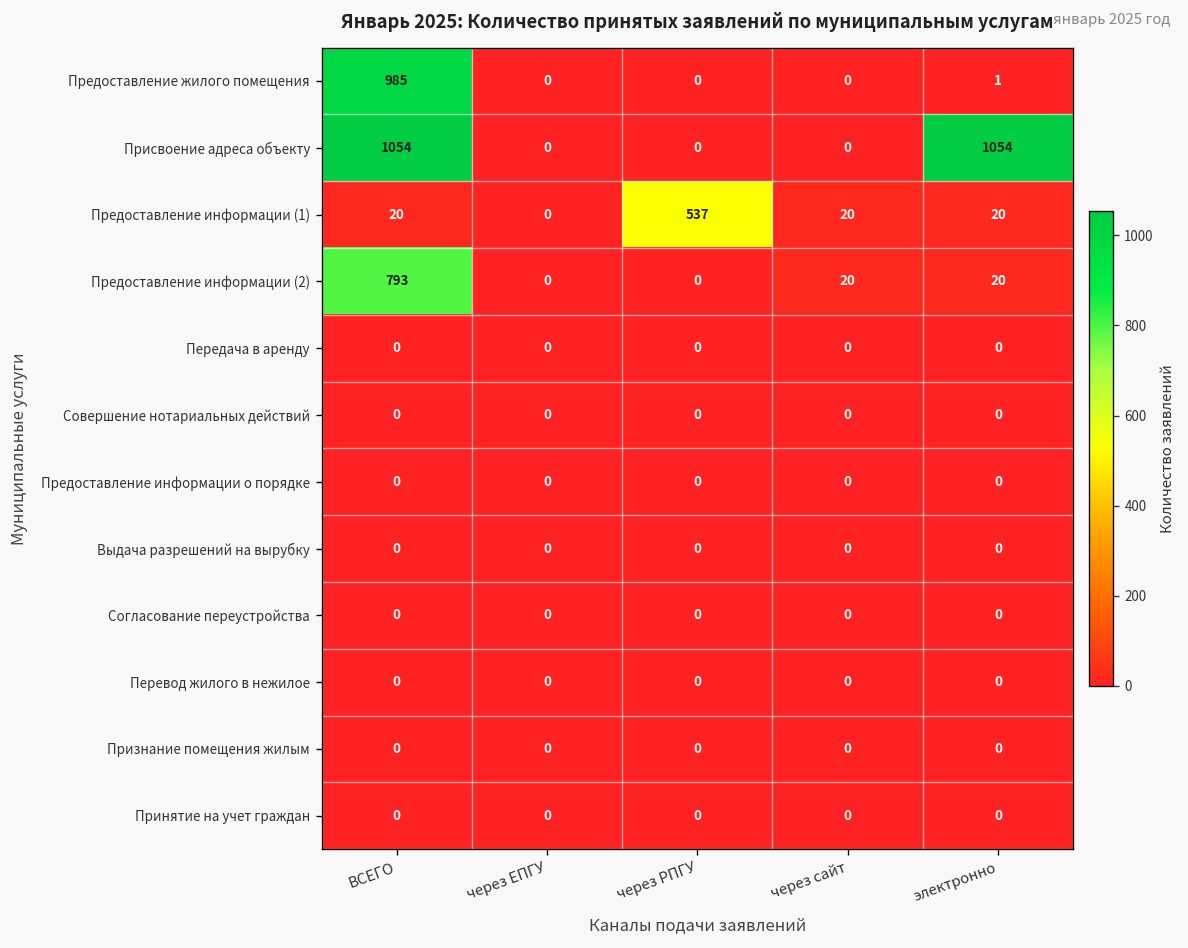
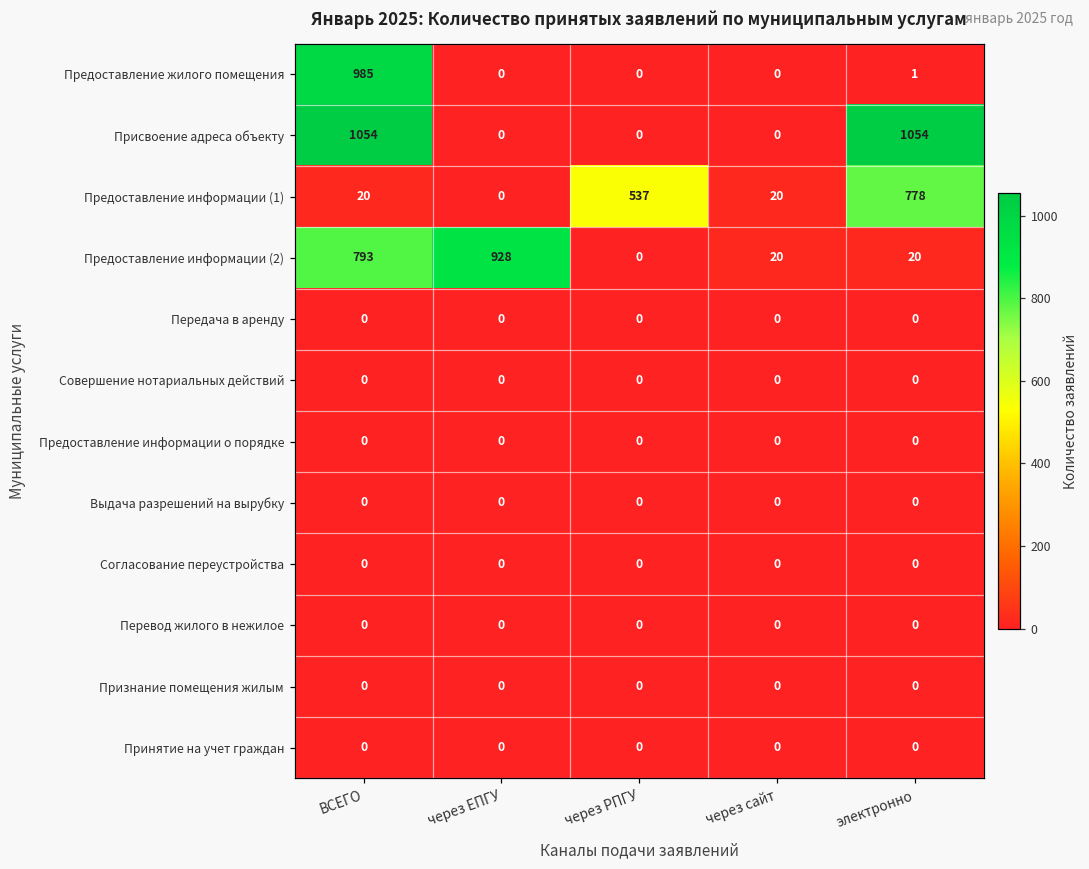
Предоставление информации (1), электронно: 20 -> 778
Предоставление информации (2), через ЕПГУ: 0 -> 928
